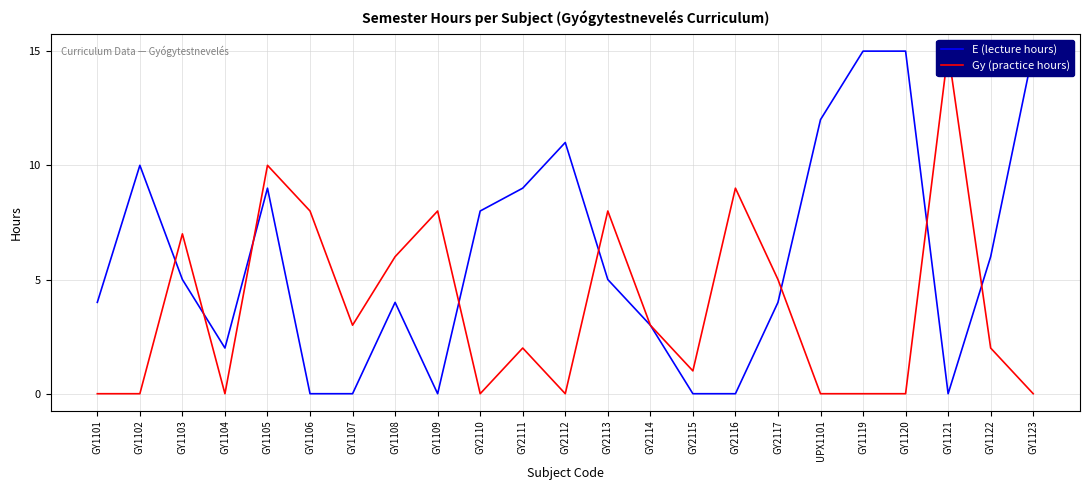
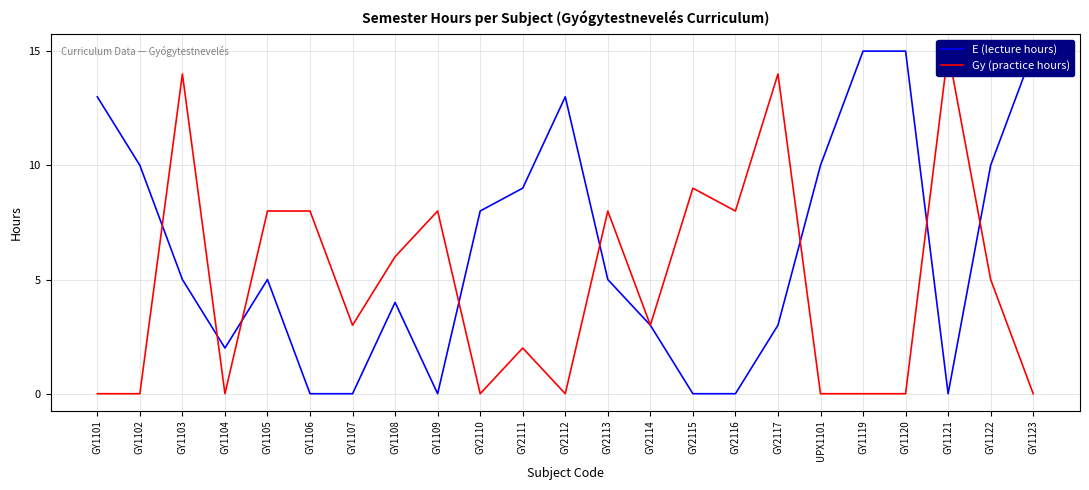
E (lecture hours), GY1101: 4 -> 13
Gy (practice hours), GY1103: 7 -> 14
E (lecture hours), GY1105: 9 -> 5
Gy (practice hours), GY1105: 10 -> 8
E (lecture hours), GY2112: 11 -> 13
Gy (practice hours), GY2115: 1 -> 9
Gy (practice hours), GY2116: 9 -> 8
E (lecture hours), GY2117: 4 -> 3
Gy (practice hours), GY2117: 5 -> 14
E (lecture hours), UPX1101: 12 -> 10
E (lecture hours), GY1122: 6 -> 10
Gy (practice hours), GY1122: 2 -> 5
